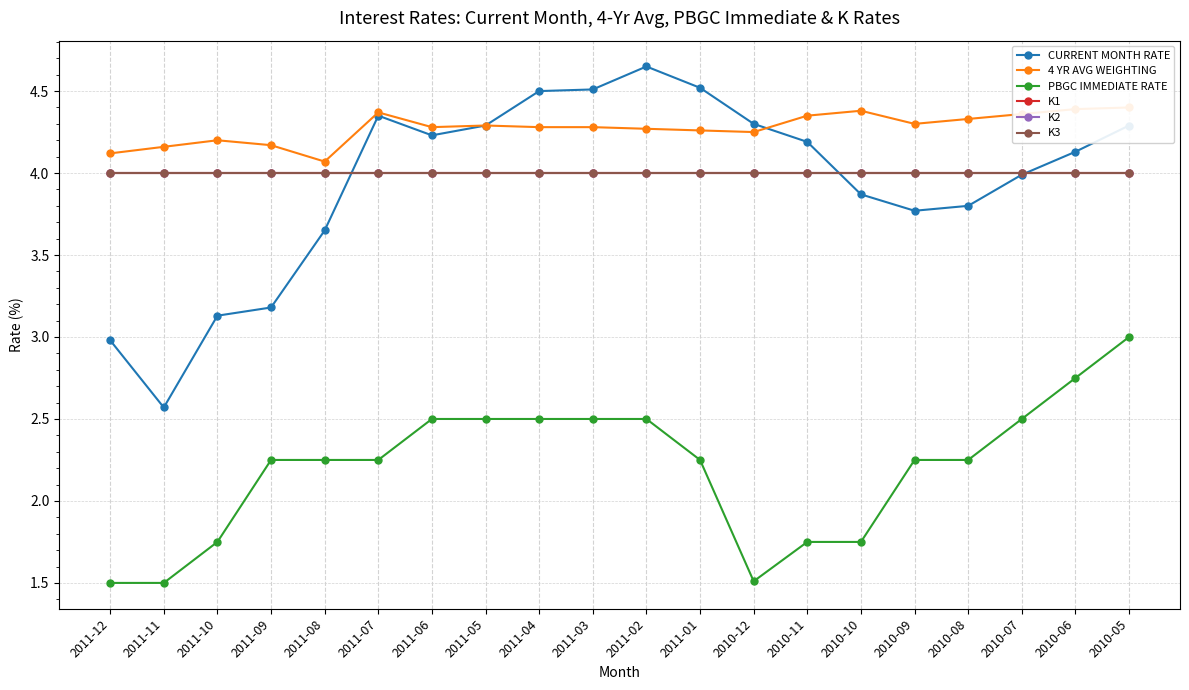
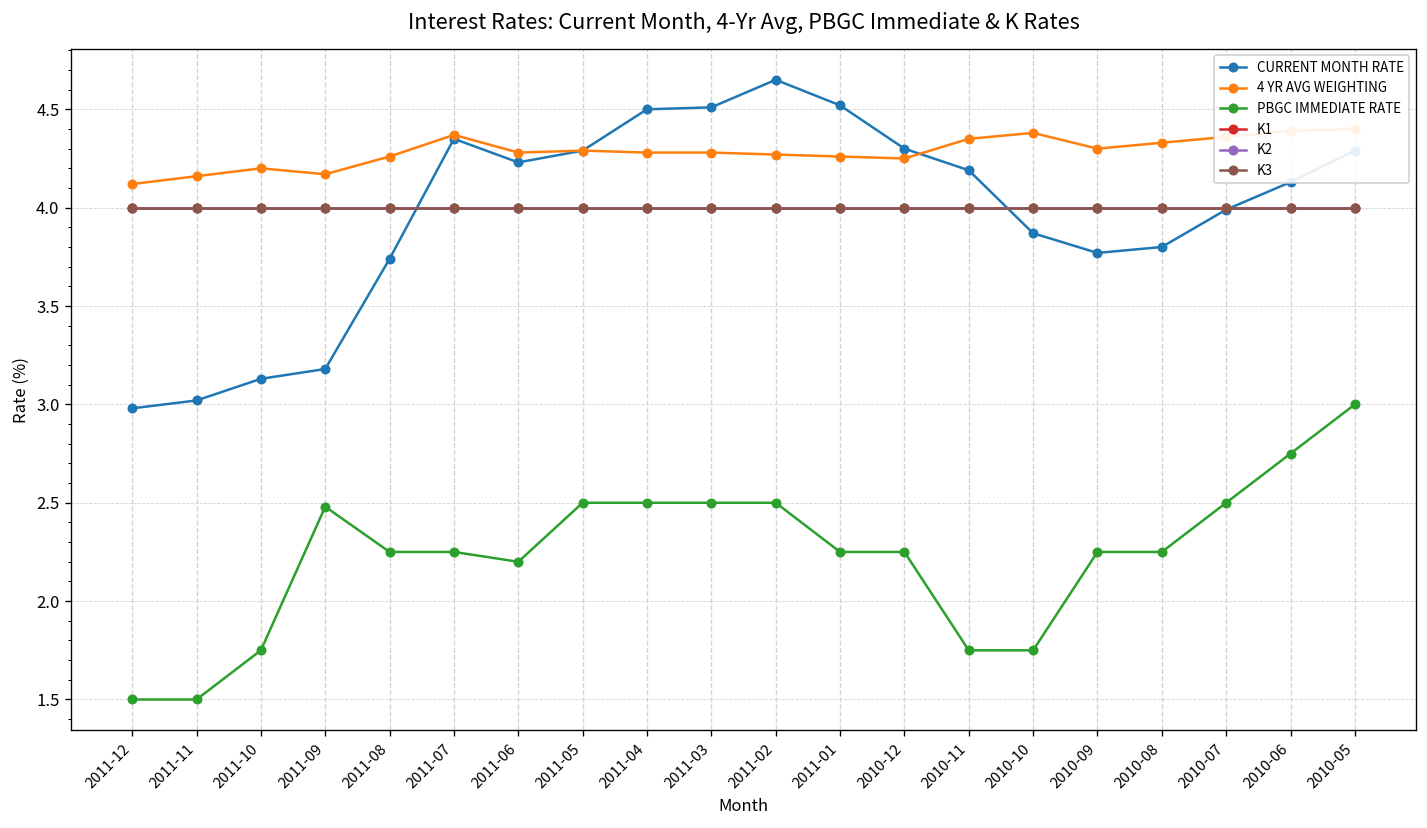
CURRENT MONTH RATE, 2011-11: 2.57 -> 3.02
PBGC IMMEDIATE RATE, 2011-09: 2.25 -> 2.48
CURRENT MONTH RATE, 2011-08: 3.65 -> 3.74
4 YR AVG WEIGHTING, 2011-08: 4.07 -> 4.26
PBGC IMMEDIATE RATE, 2011-06: 2.5 -> 2.2
PBGC IMMEDIATE RATE, 2010-12: 1.51 -> 2.25
